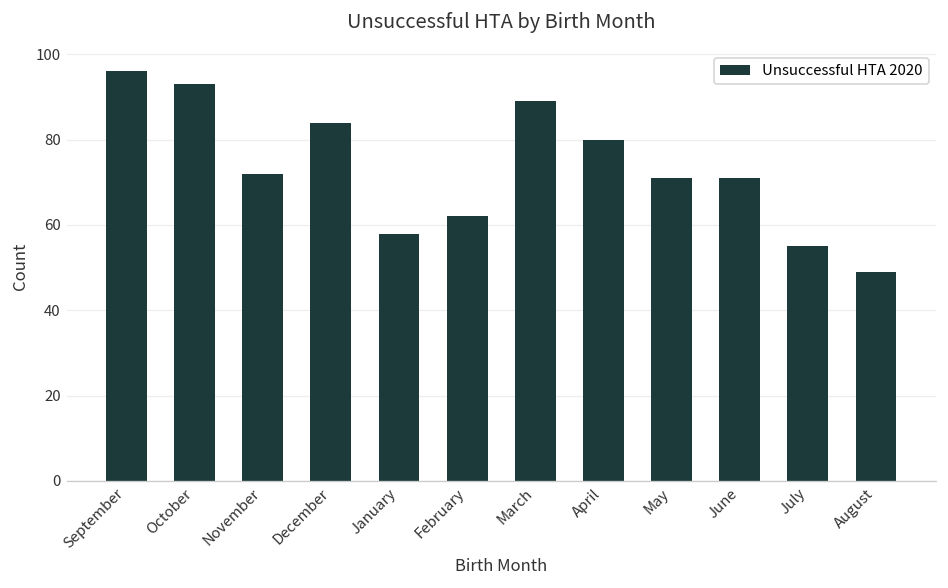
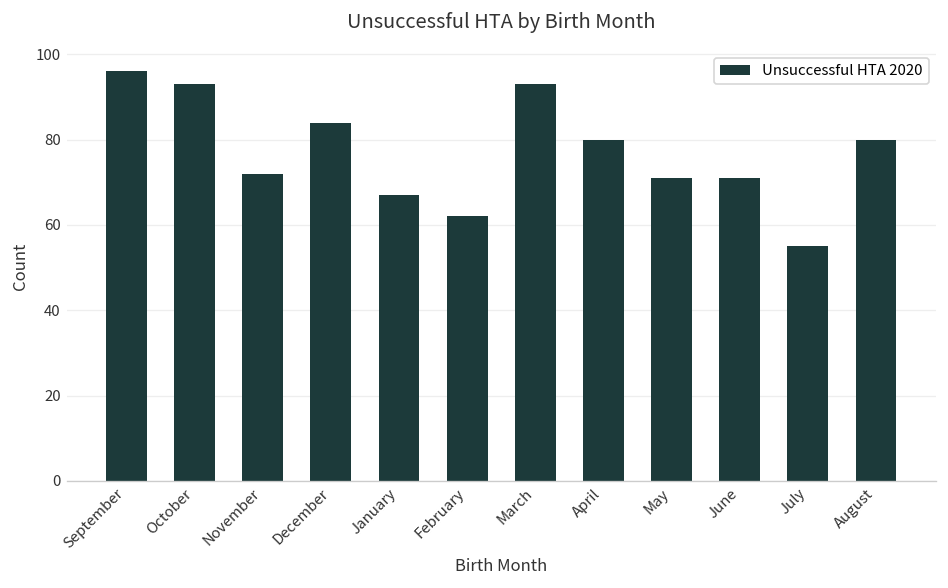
January: 58 -> 67
March: 89 -> 93
August: 49 -> 80
